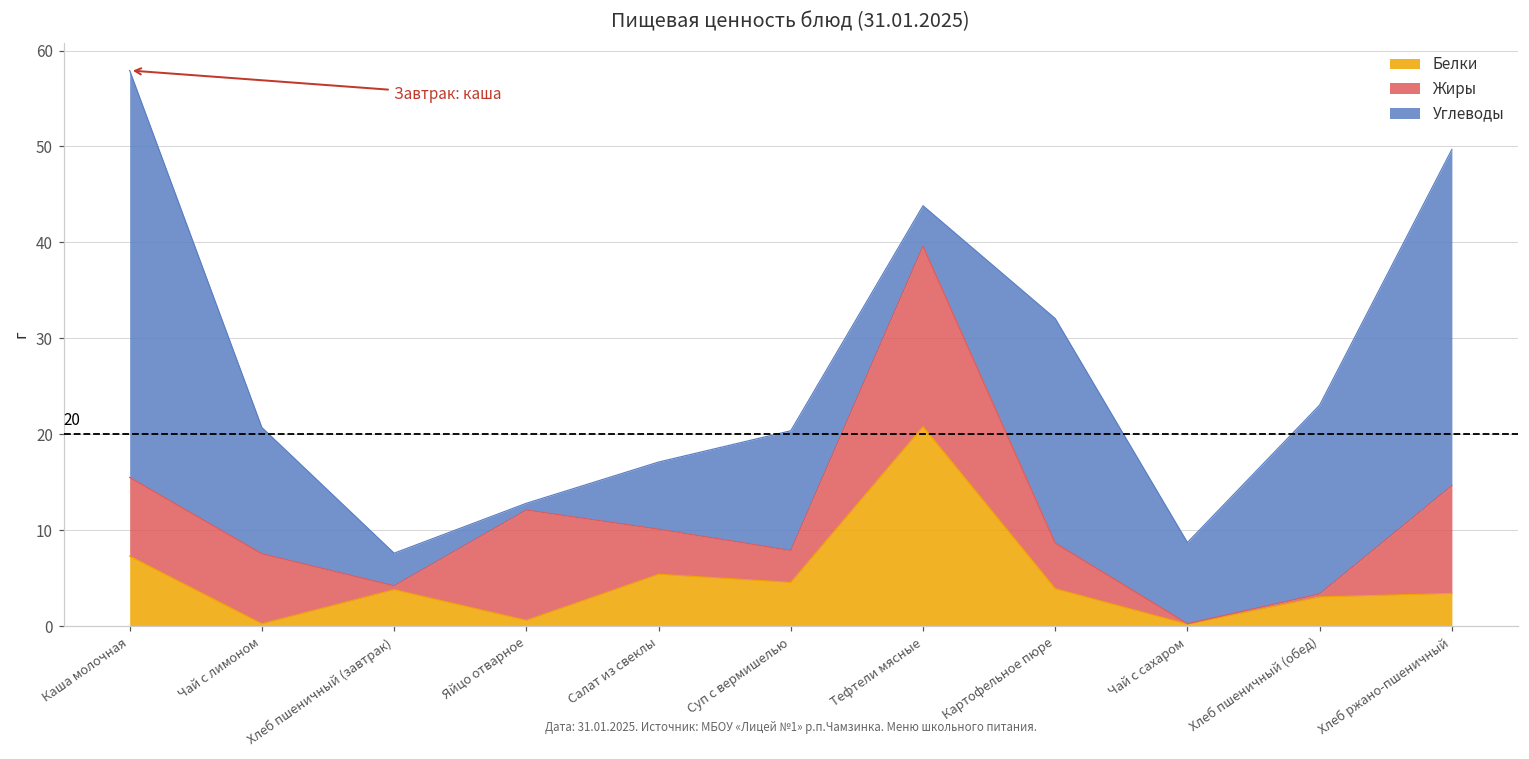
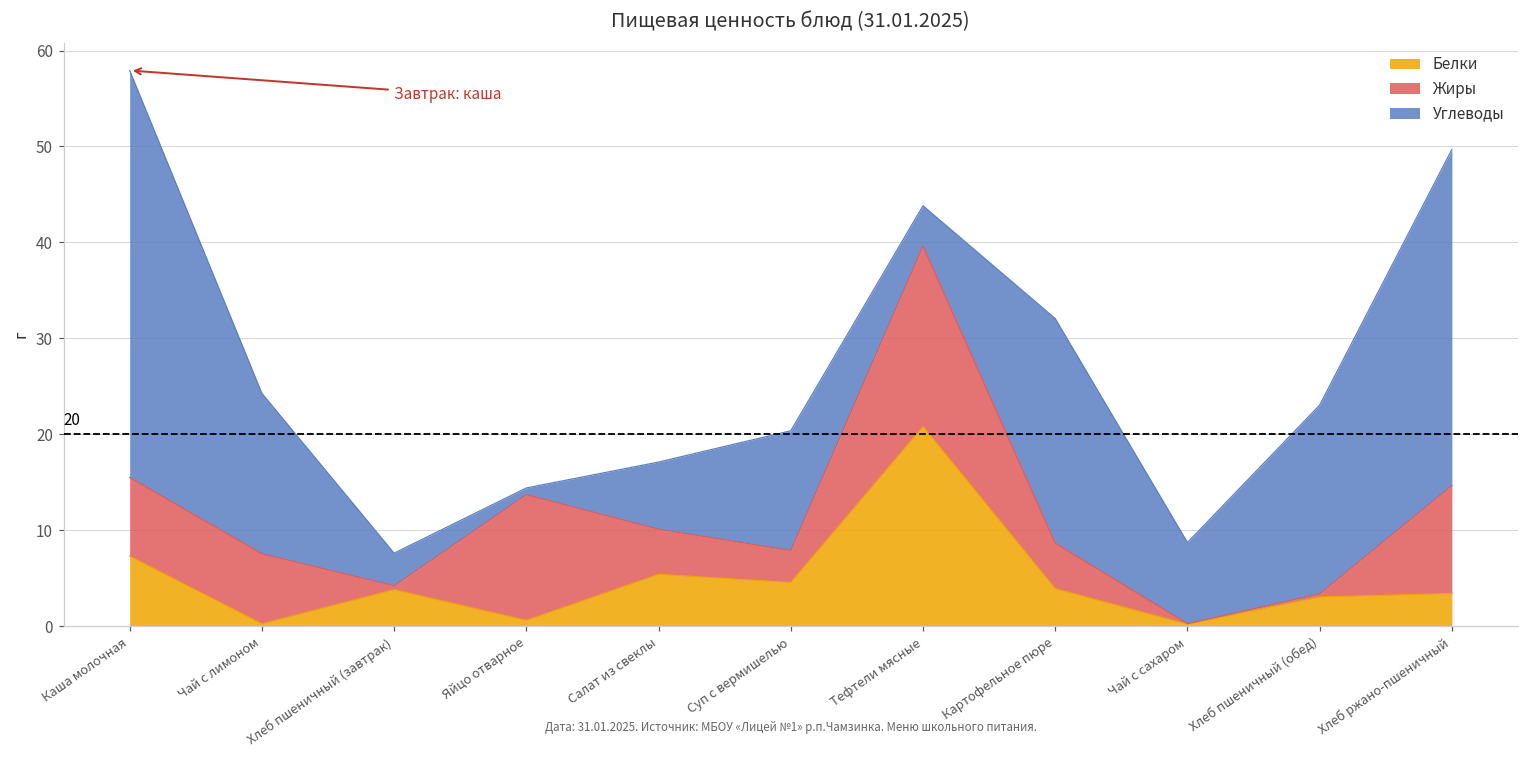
Углеводы, Чай с лимоном: 13 -> 17
Жиры, Яйцо отварное: 12 -> 13
